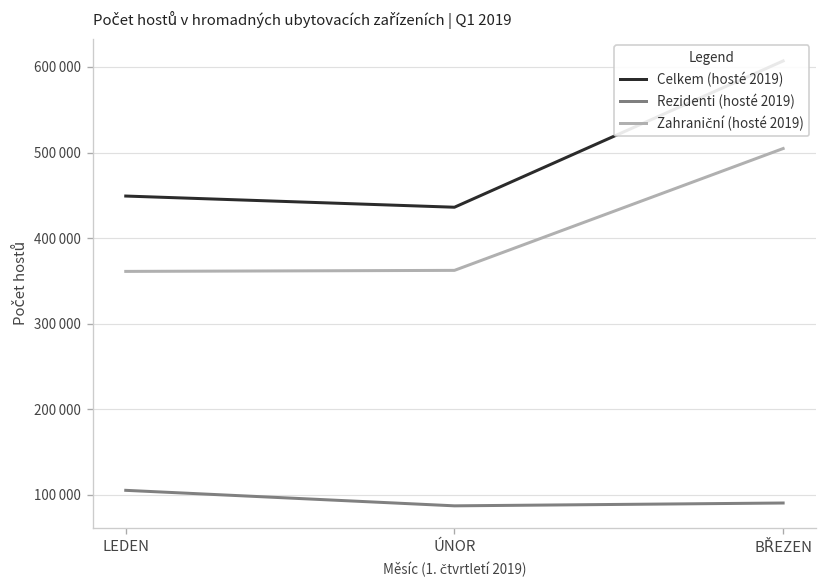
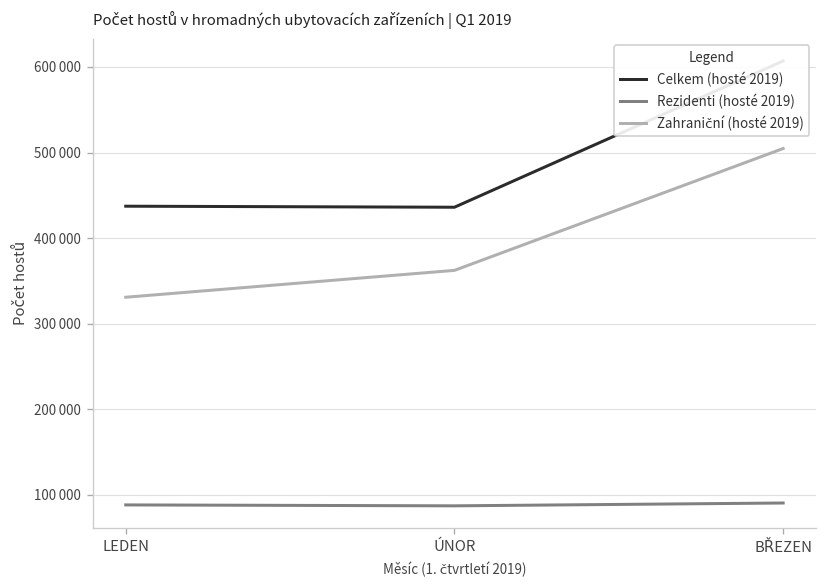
Celkem (hosté 2019), LEDEN: 450000 -> 440000
Rezidenti (hosté 2019), LEDEN: 110000 -> 90000
Zahraniční (hosté 2019), LEDEN: 360000 -> 330000
